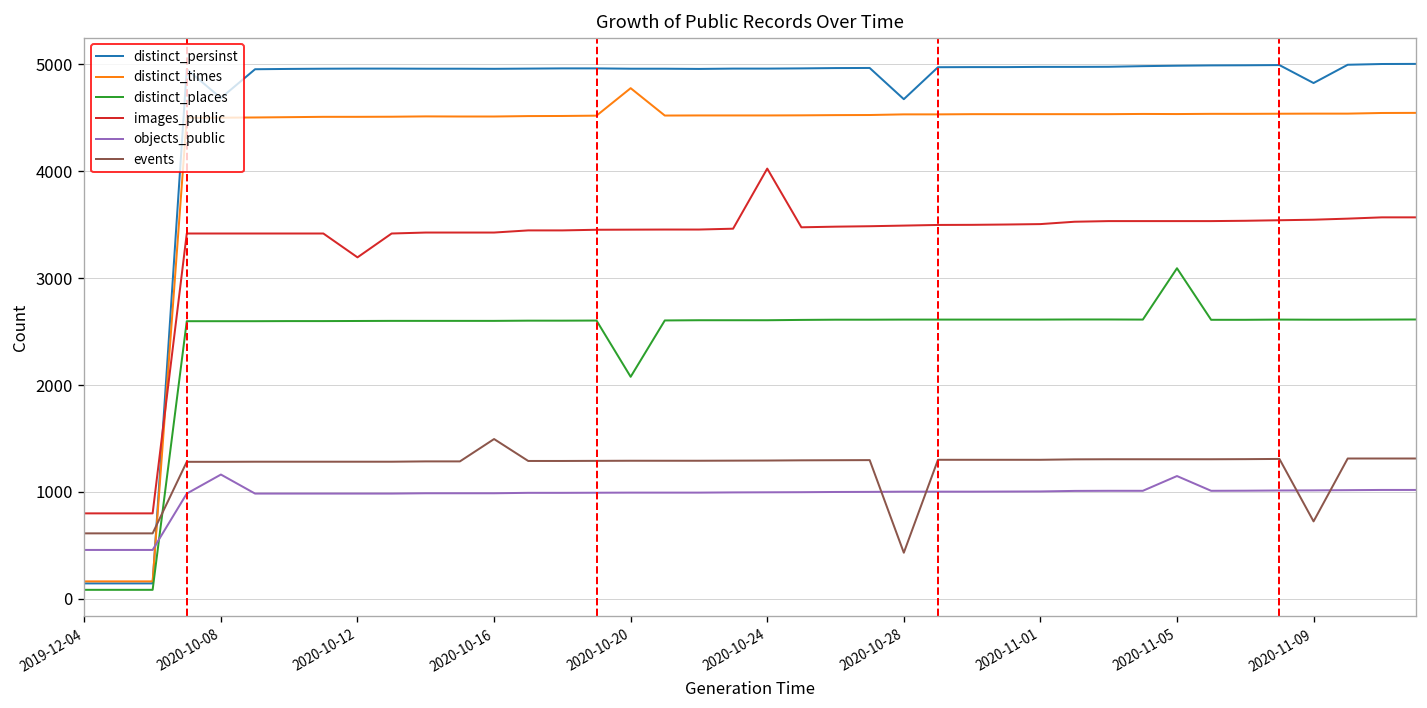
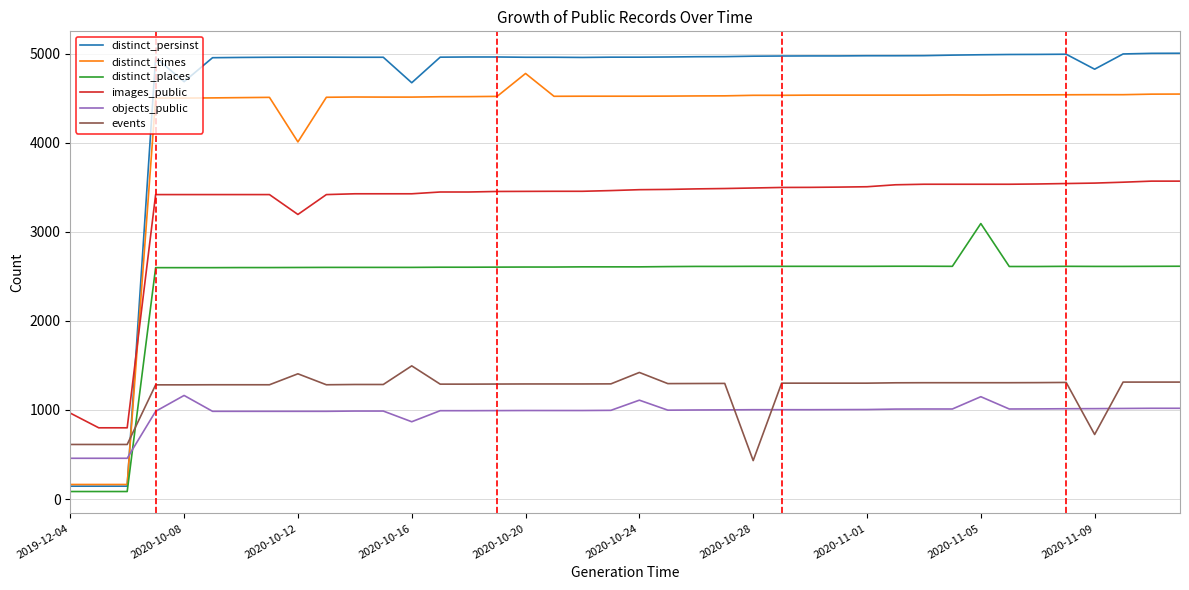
images_public, 2019-12-04: 800 -> 1000
distinct_times, 2020-10-12: 4500 -> 4000
events, 2020-10-12: 1300 -> 1400
distinct_persinst, 2020-10-16: 5000 -> 4700
objects_public, 2020-10-16: 1000 -> 900
distinct_places, 2020-10-20: 2100 -> 2600
images_public, 2020-10-24: 4000 -> 3500
objects_public, 2020-10-24: 1000 -> 1100
events, 2020-10-24: 1300 -> 1400
distinct_persinst, 2020-10-28: 4700 -> 5000
